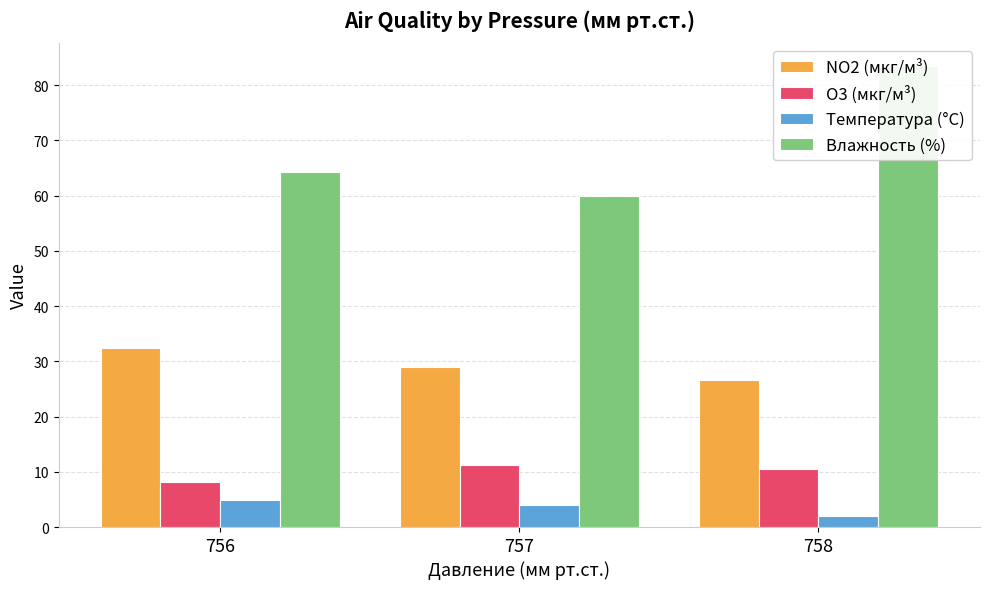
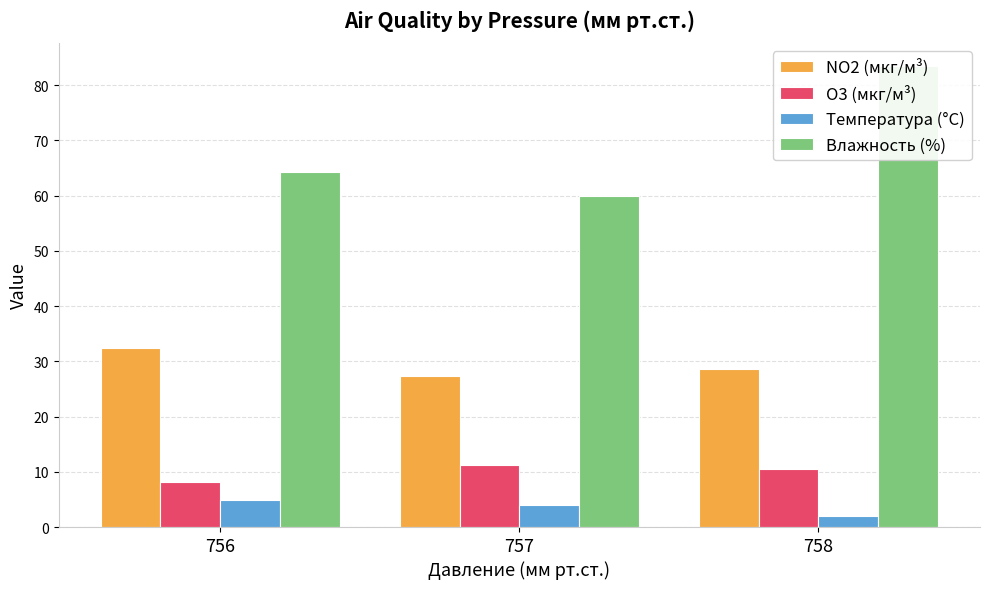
NO2 (мкг/м³), 757: 29 -> 27
NO2 (мкг/м³), 758: 27 -> 29
